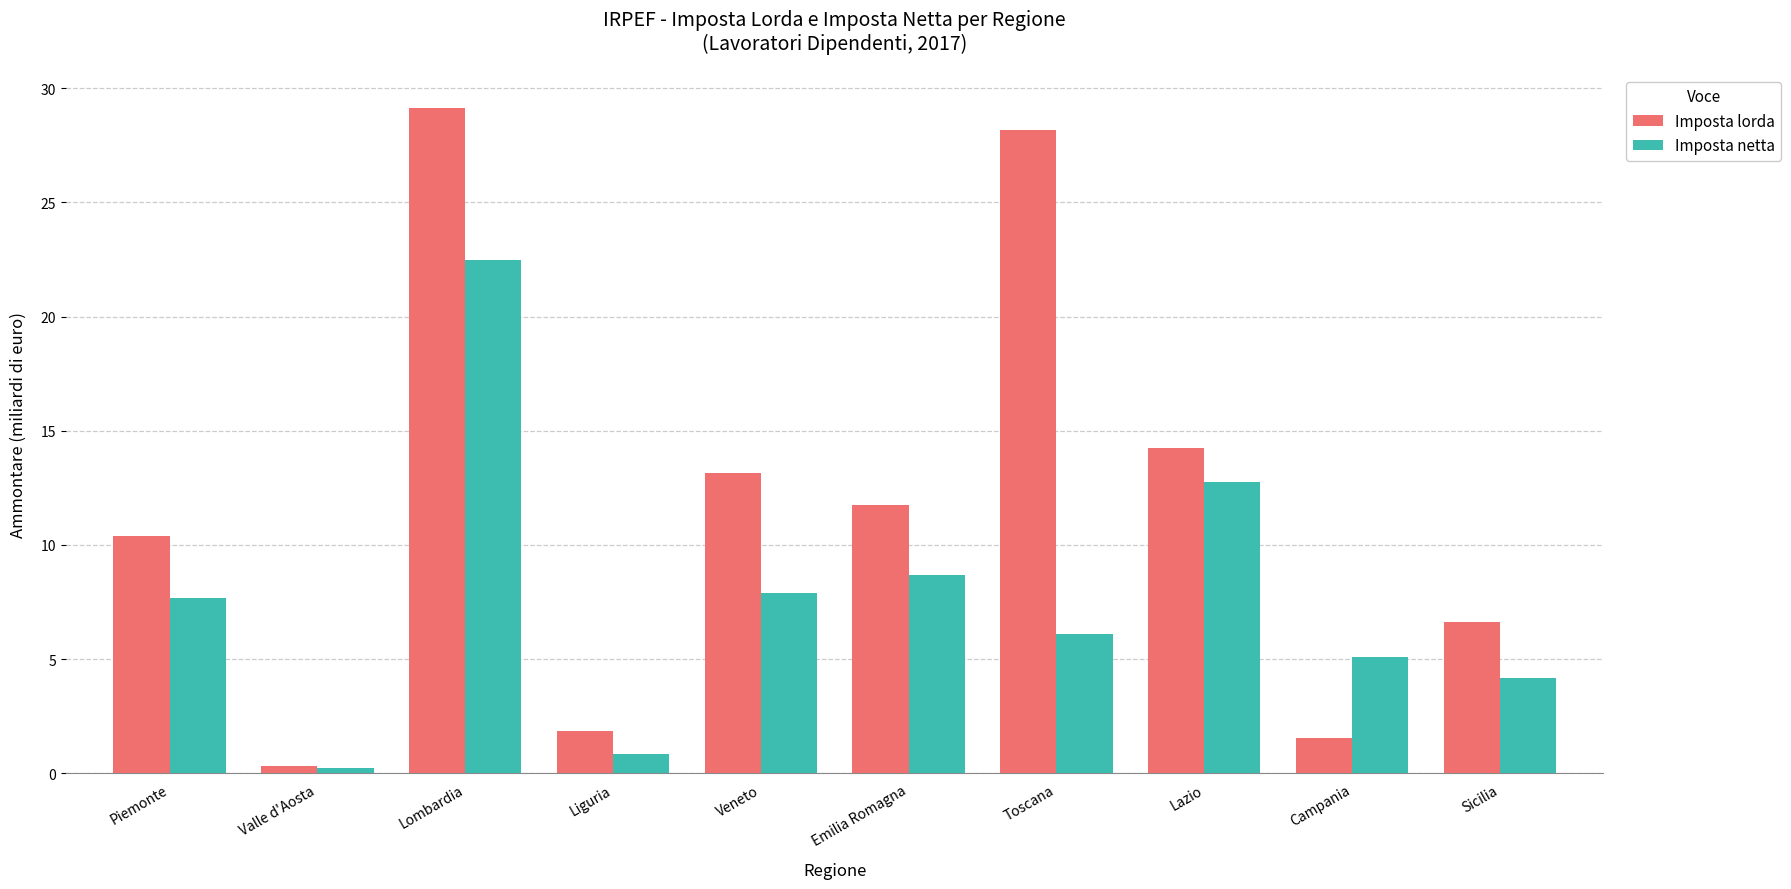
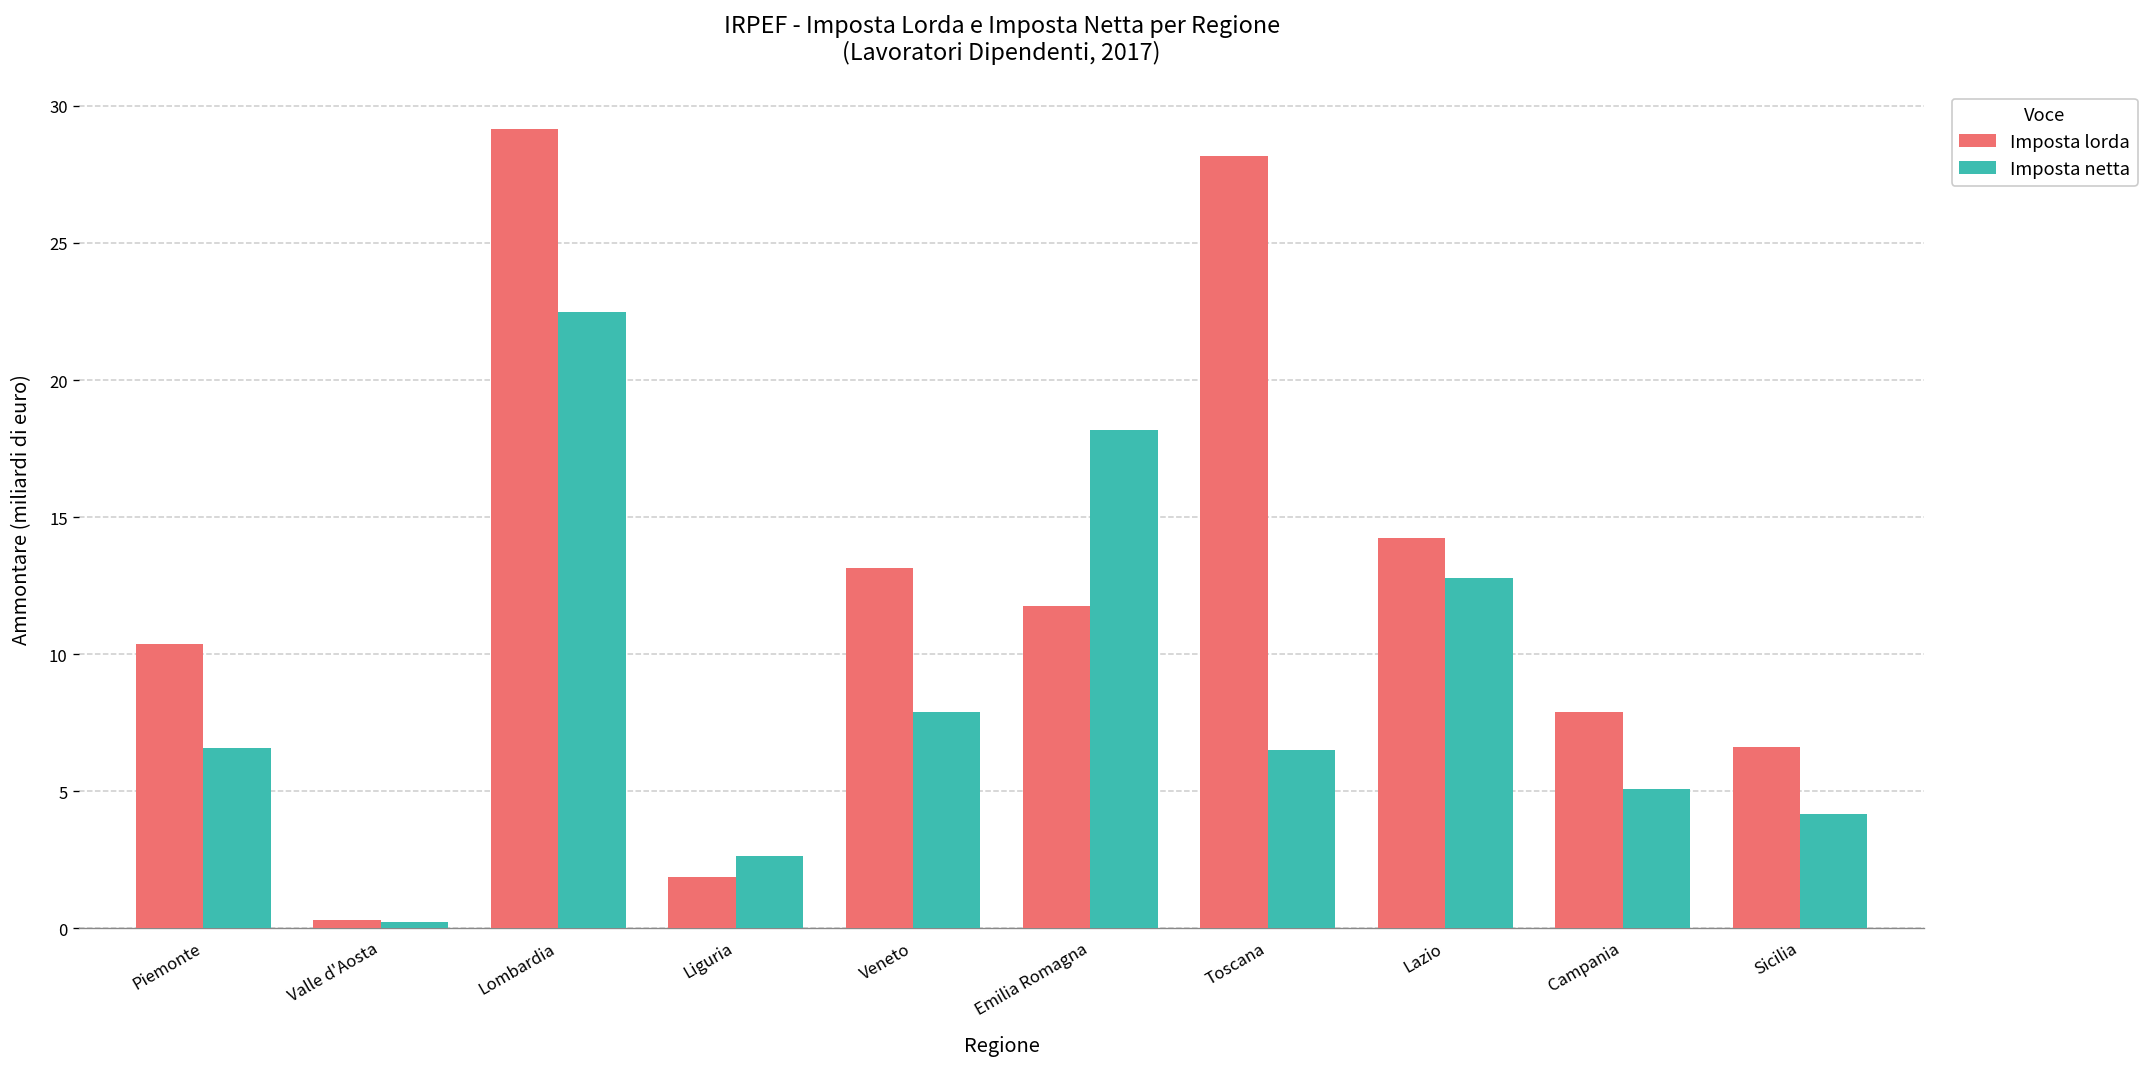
Imposta netta, Piemonte: 7.7 -> 6.6
Imposta netta, Liguria: 0.9 -> 2.6
Imposta netta, Emilia Romagna: 8.7 -> 18.2
Imposta netta, Toscana: 6.1 -> 6.5
Imposta lorda, Campania: 1.6 -> 7.9
